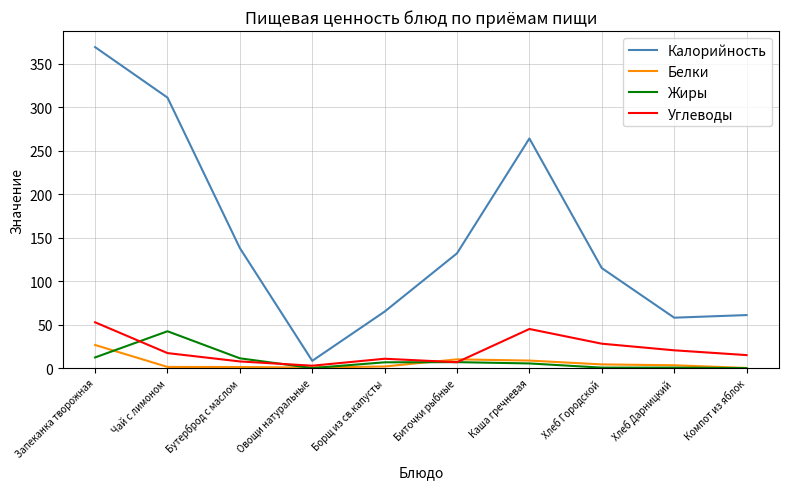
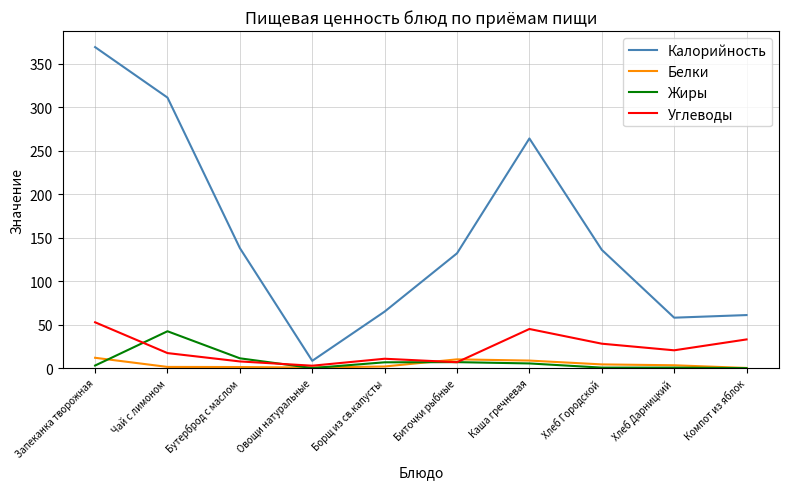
Белки, Запеканка творожная: 30 -> 10
Жиры, Запеканка творожная: 10 -> 0
Калорийность, Хлеб Городской: 120 -> 140
Углеводы, Компот из яблок: 20 -> 30
